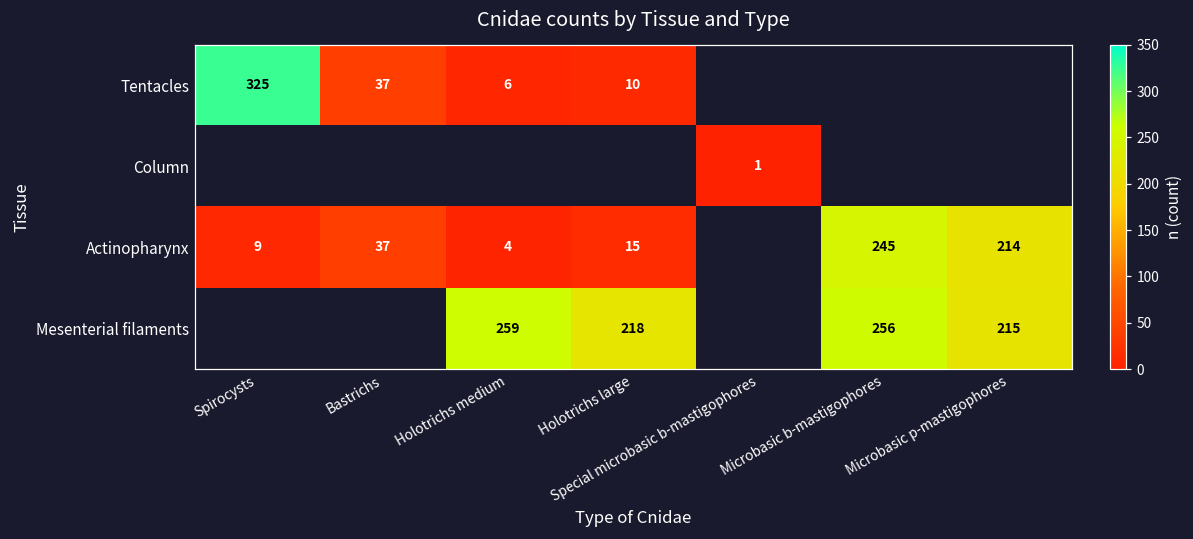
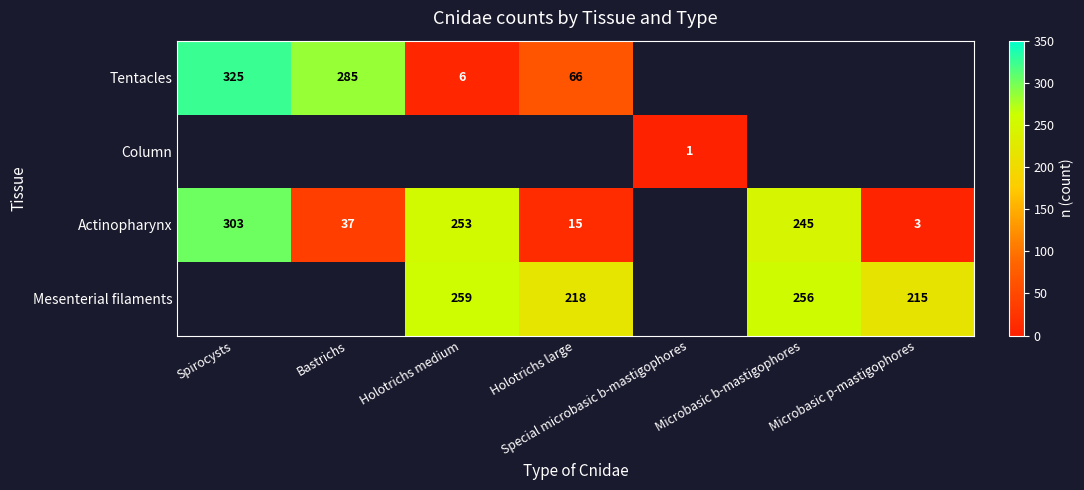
Tentacles, Bastrichs: 37 -> 285
Tentacles, Holotrichs large: 10 -> 66
Actinopharynx, Spirocysts: 9 -> 303
Actinopharynx, Holotrichs medium: 4 -> 253
Actinopharynx, Microbasic p-mastigophores: 214 -> 3
